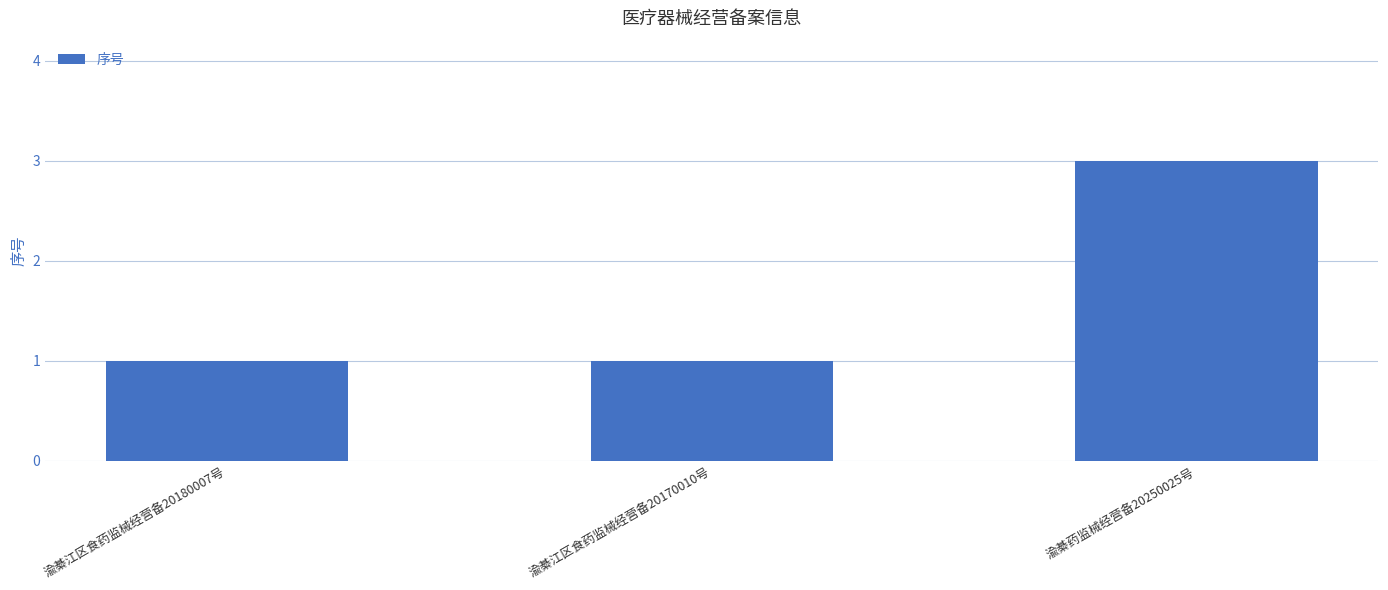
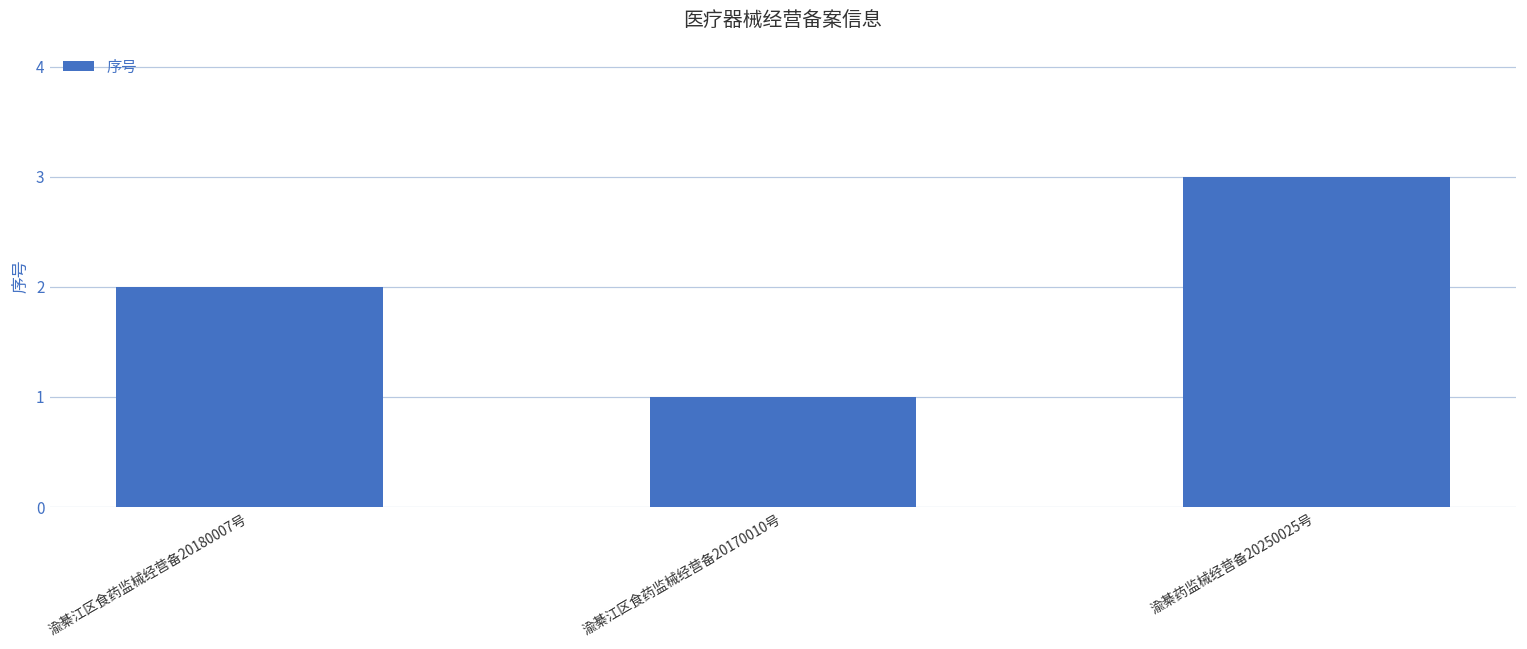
渝綦江区食药监械经营备20180007号: 1 -> 2
